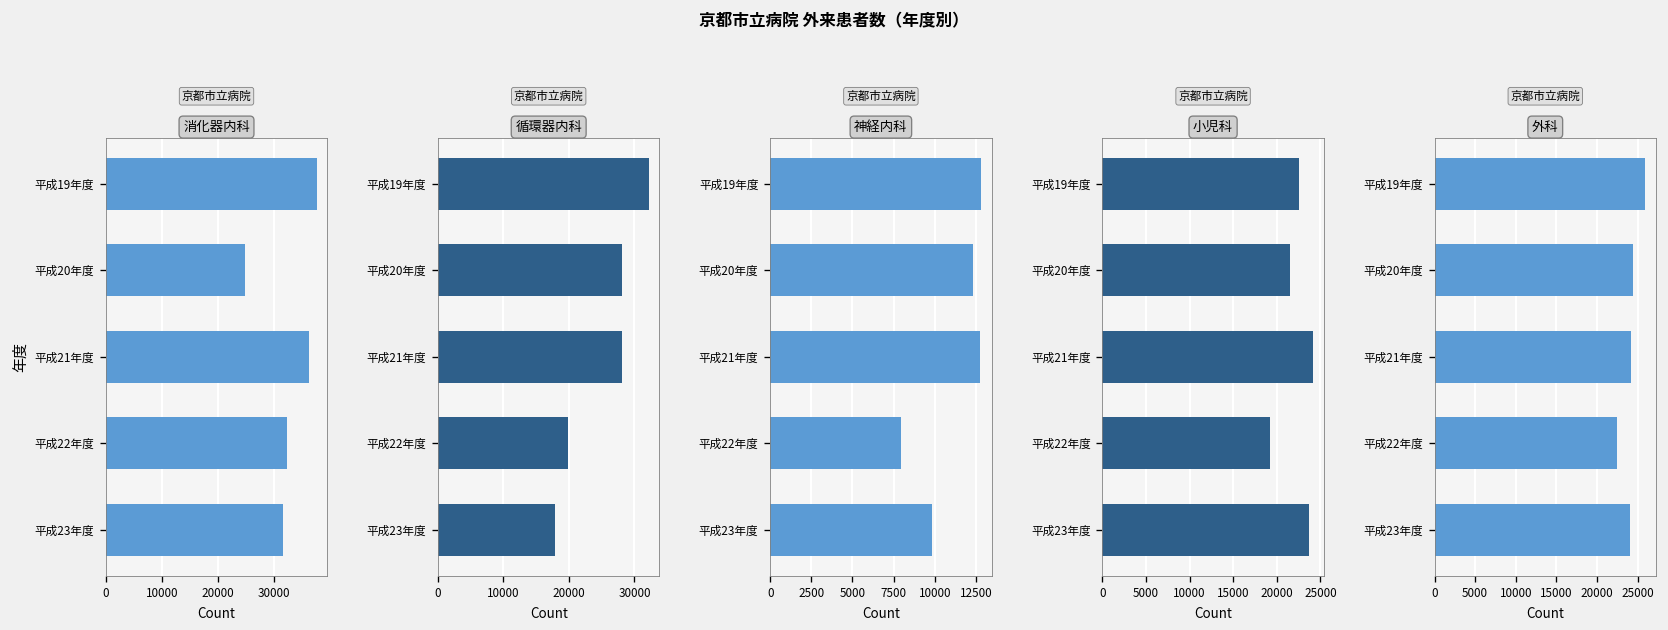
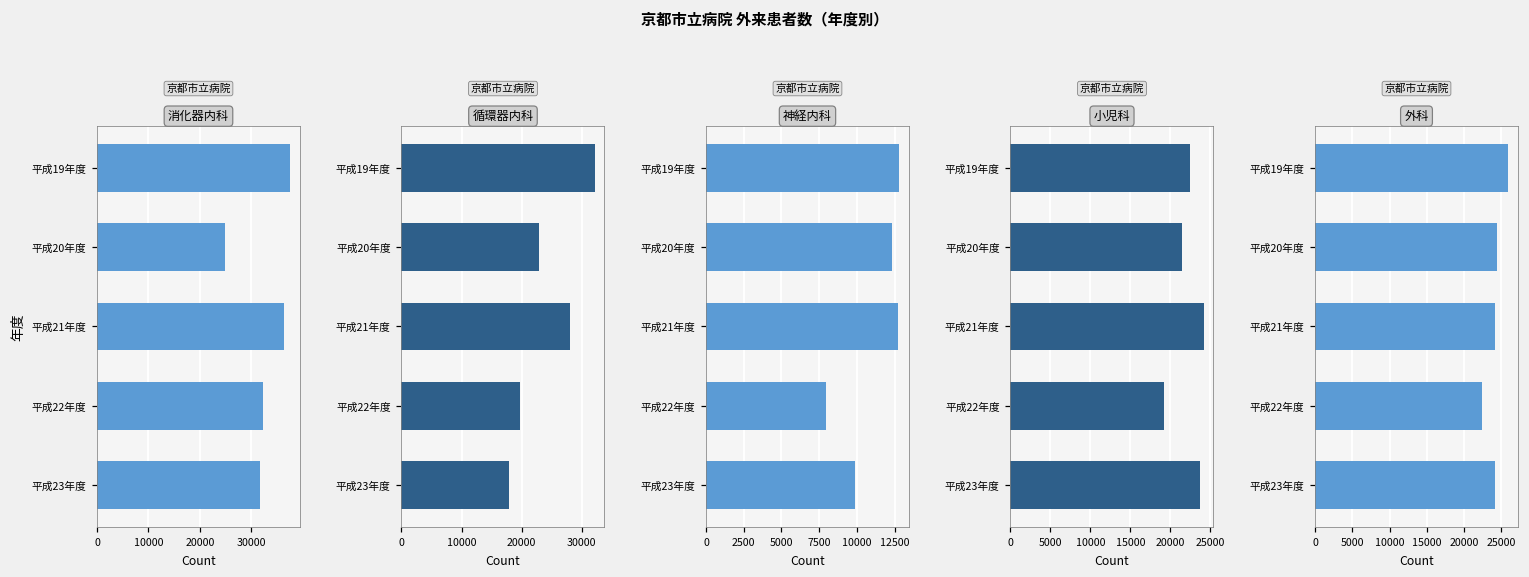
循環器内科, 平成20年度: 28000 -> 23000
